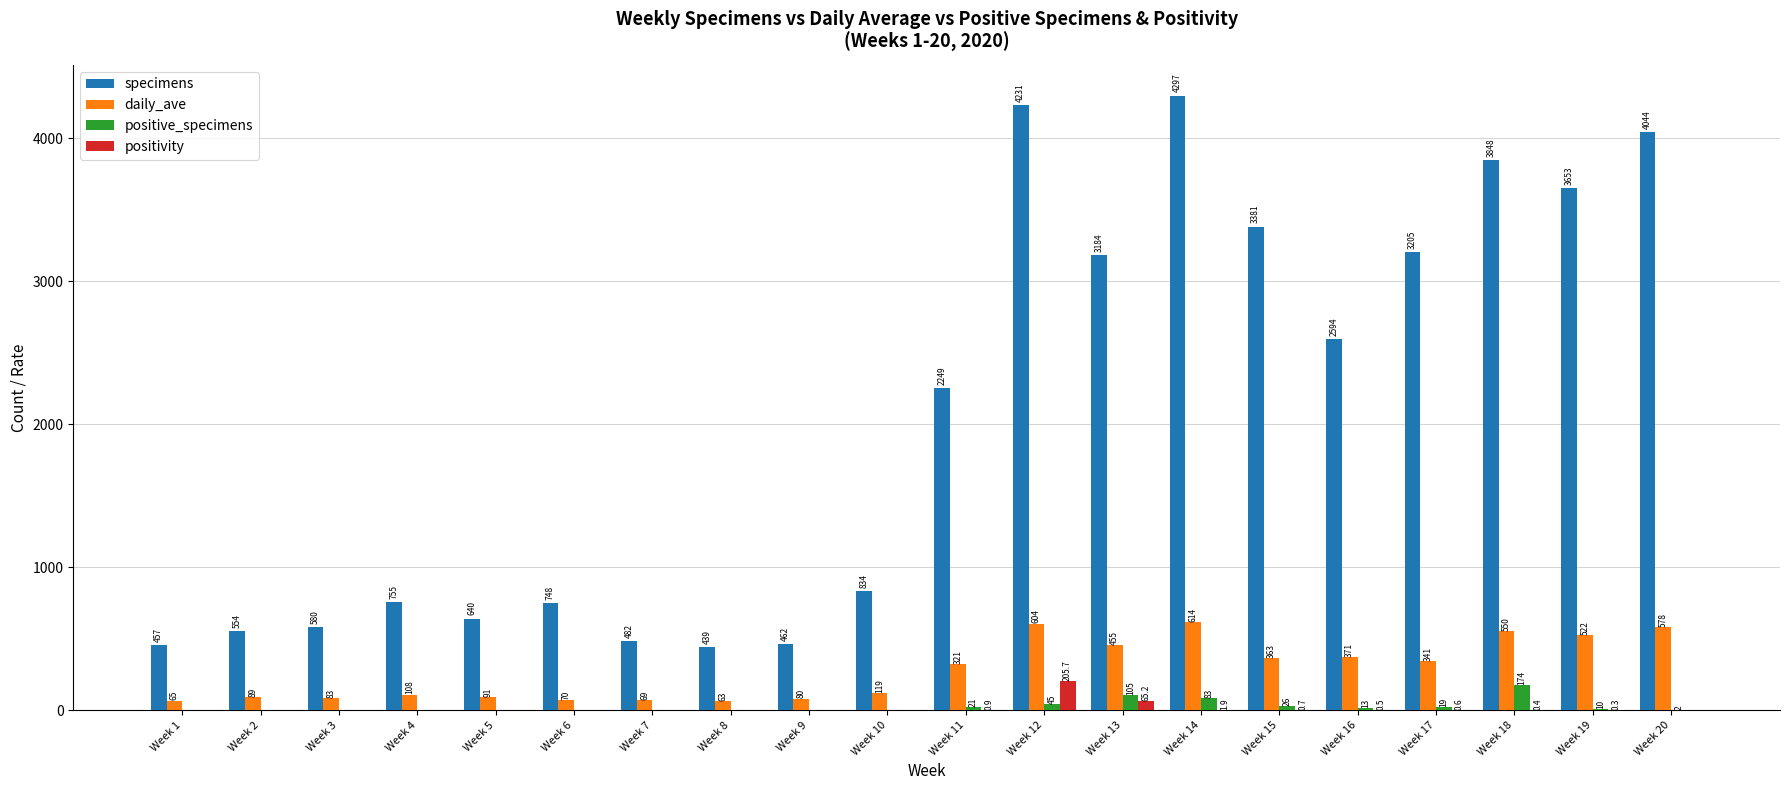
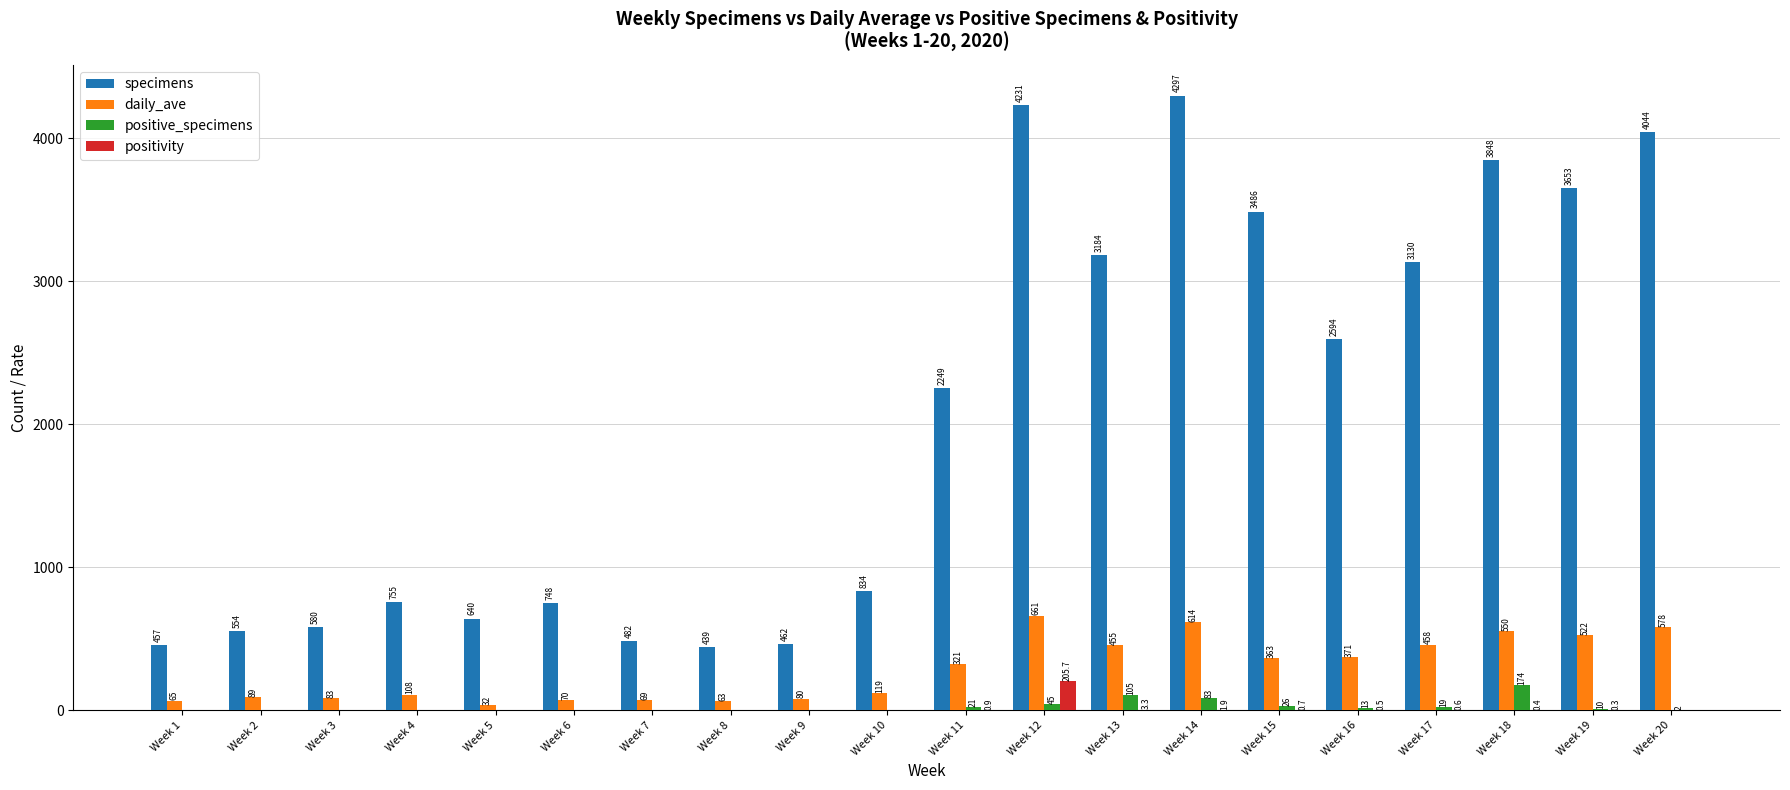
daily_ave, Week 5: 91 -> 32
daily_ave, Week 12: 604 -> 661
positivity, Week 13: 65.2 -> 3.3
specimens, Week 15: 3381 -> 3486
specimens, Week 17: 3205 -> 3130
daily_ave, Week 17: 341 -> 458
